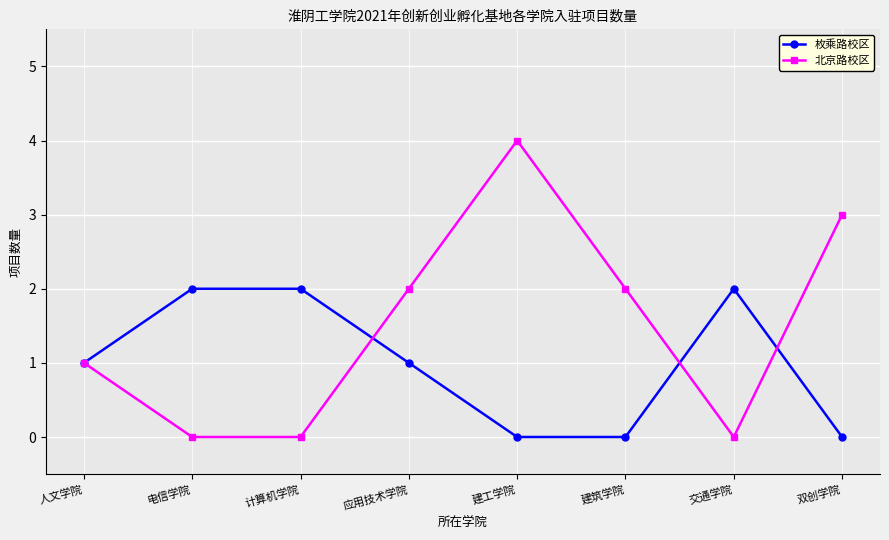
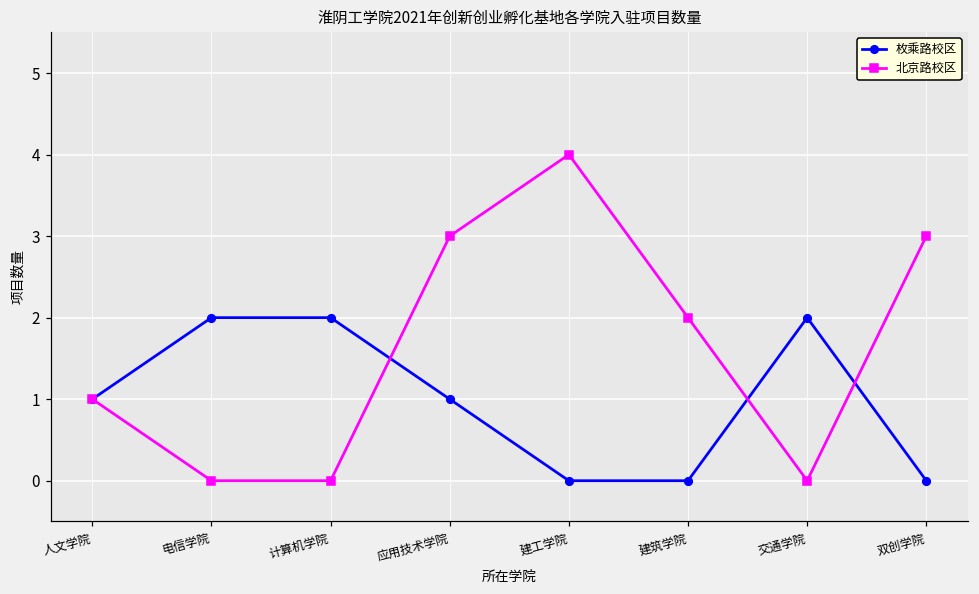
北京路校区, 应用技术学院: 2 -> 3
